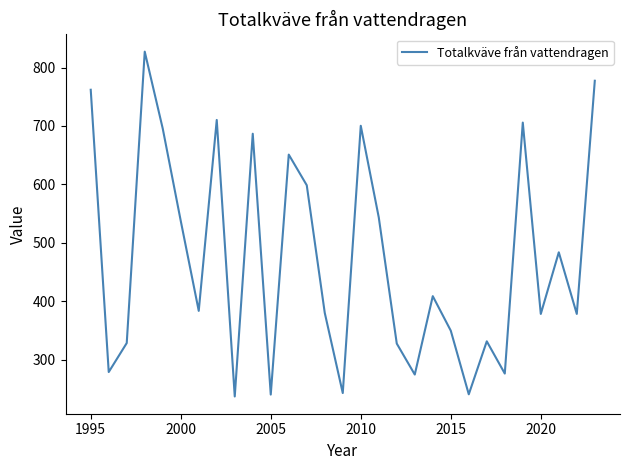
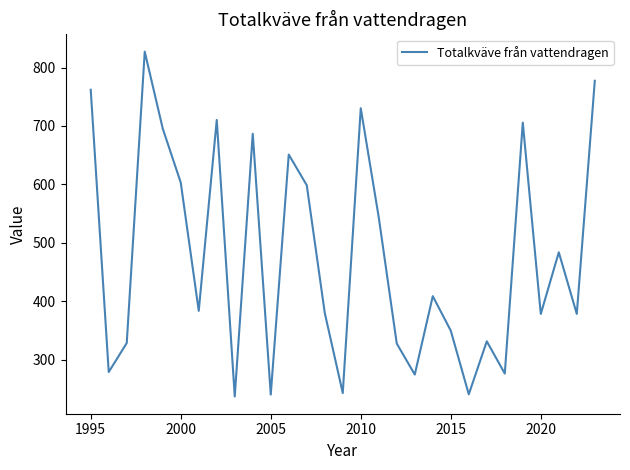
2000: 540 -> 600
2010: 700 -> 730
